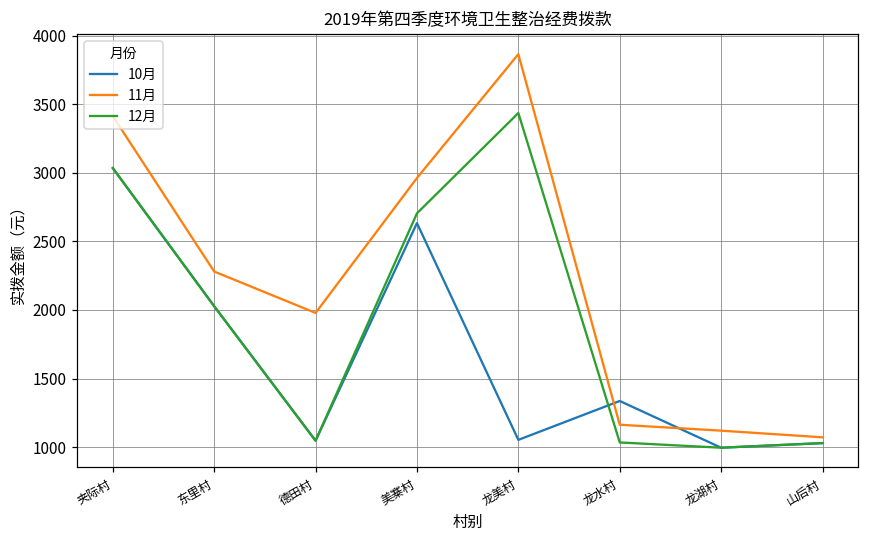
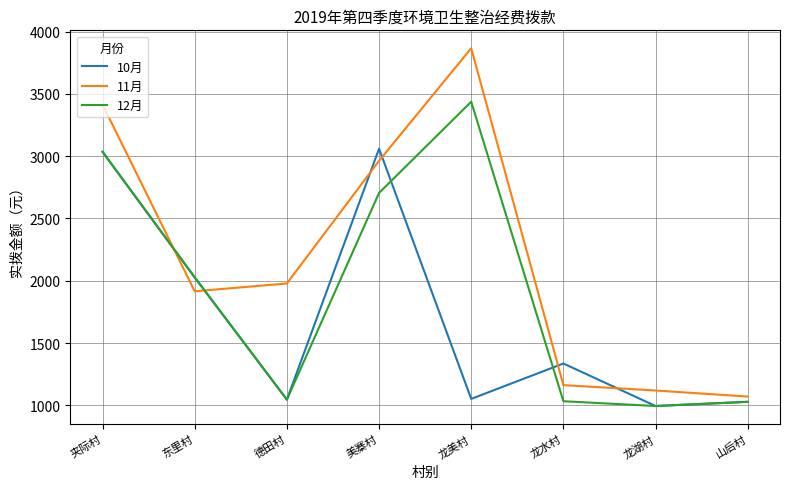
11月, 东里村: 2280 -> 1920
10月, 美寨村: 2630 -> 3060
